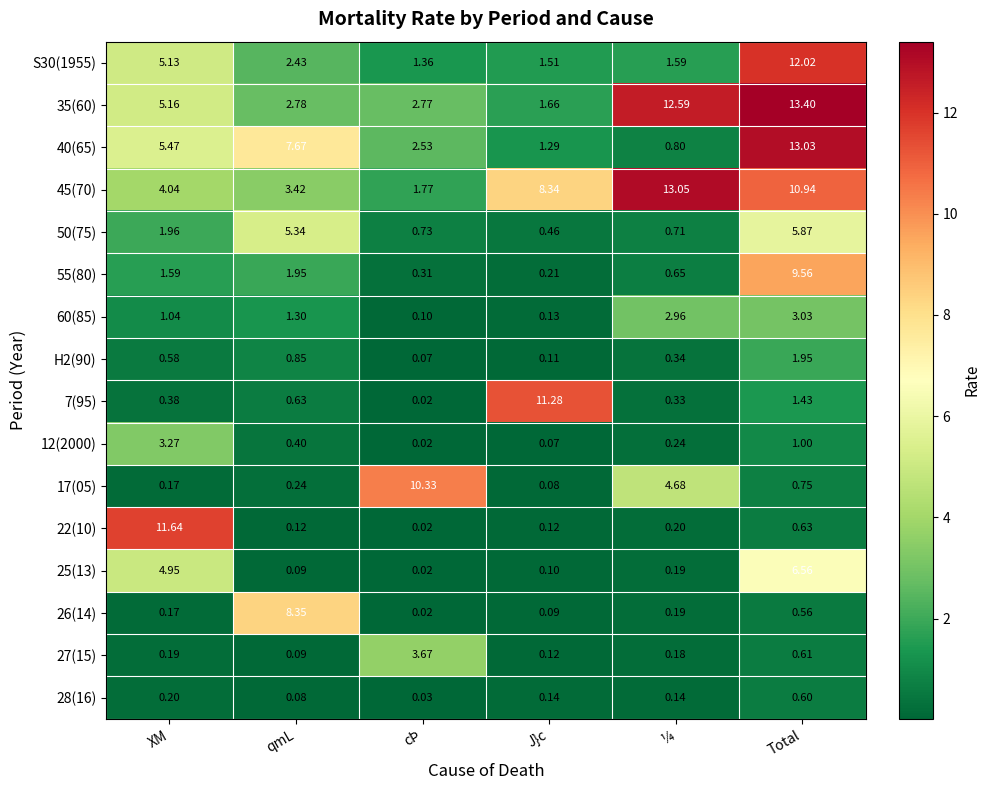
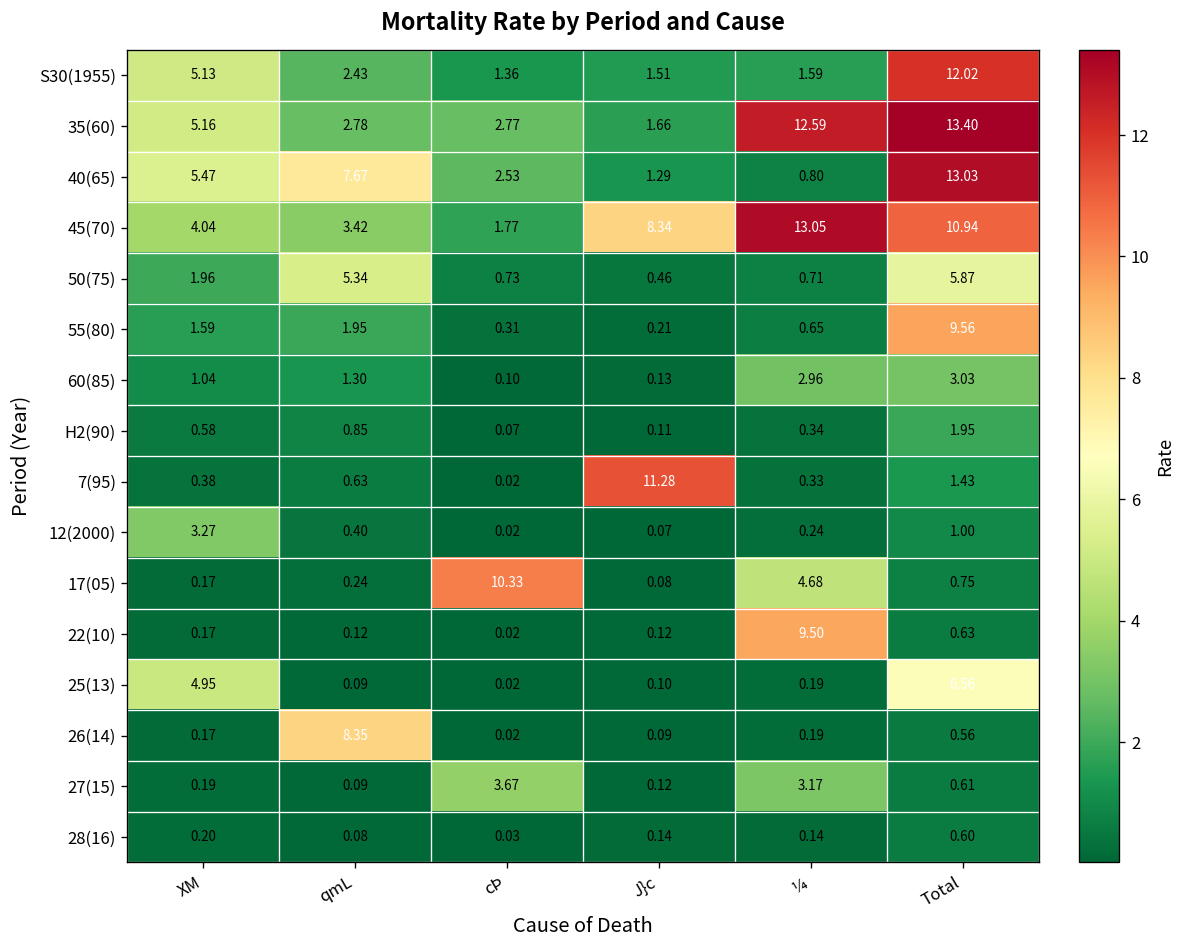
22(10), XM: 11.64 -> 0.17
22(10), ¼: 0.20 -> 9.50
27(15), ¼: 0.18 -> 3.17
